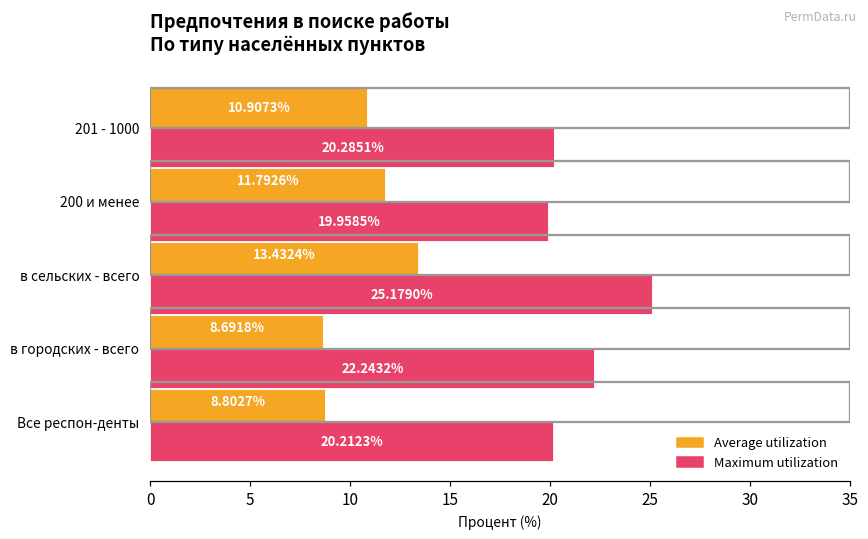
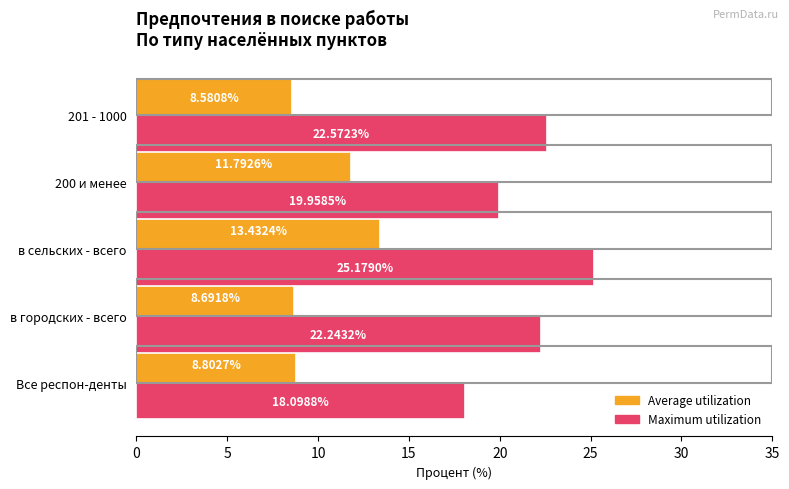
Average utilization, 201 - 1000: 10.9073% -> 8.5808%
Maximum utilization, 201 - 1000: 20.2851% -> 22.5723%
Maximum utilization, Все респон-денты: 20.2123% -> 18.0988%
